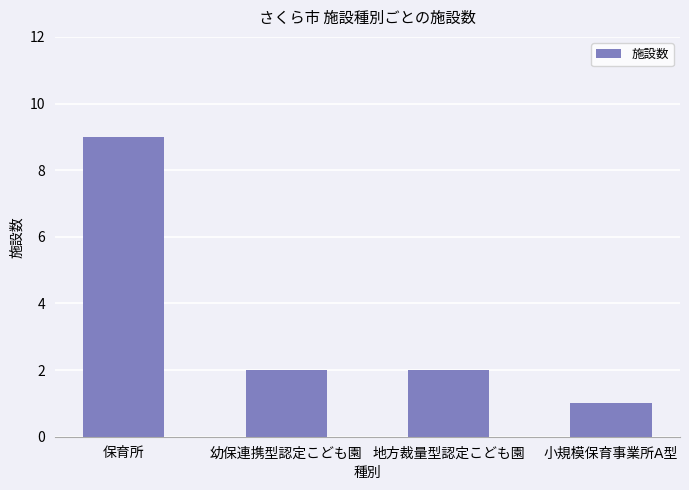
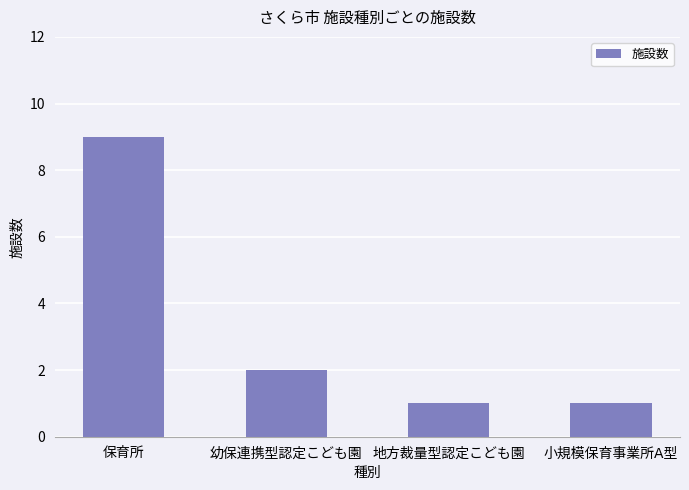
地方裁量型認定こども園: 2 -> 1
